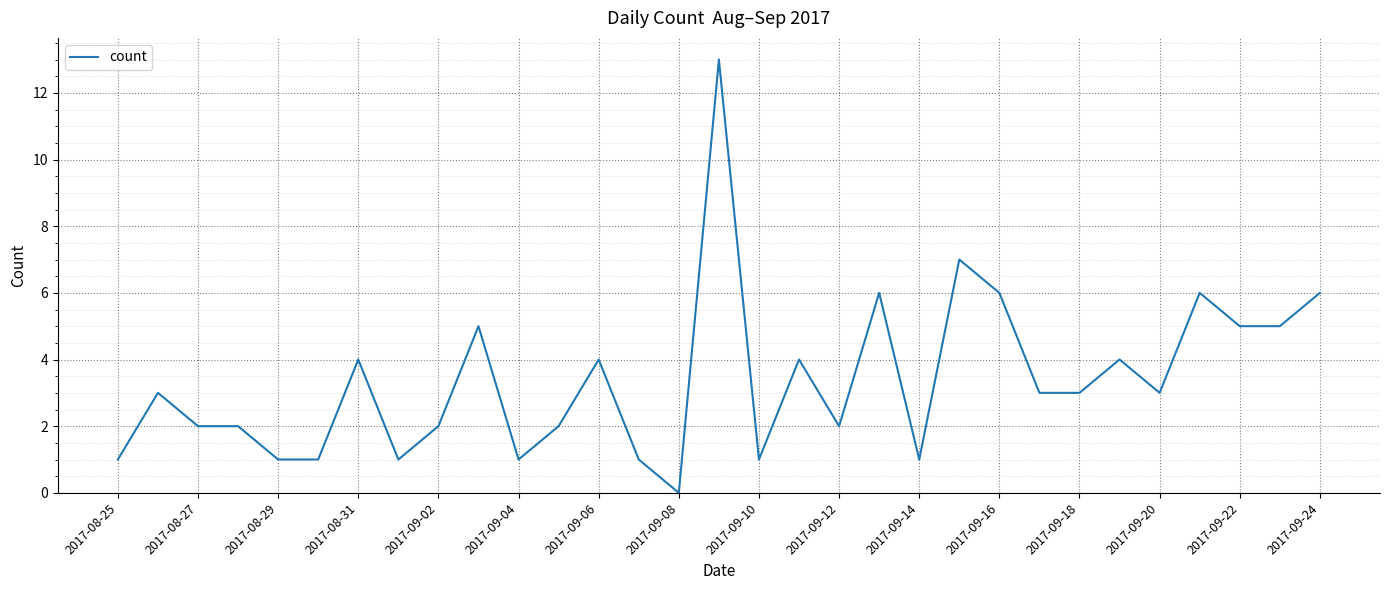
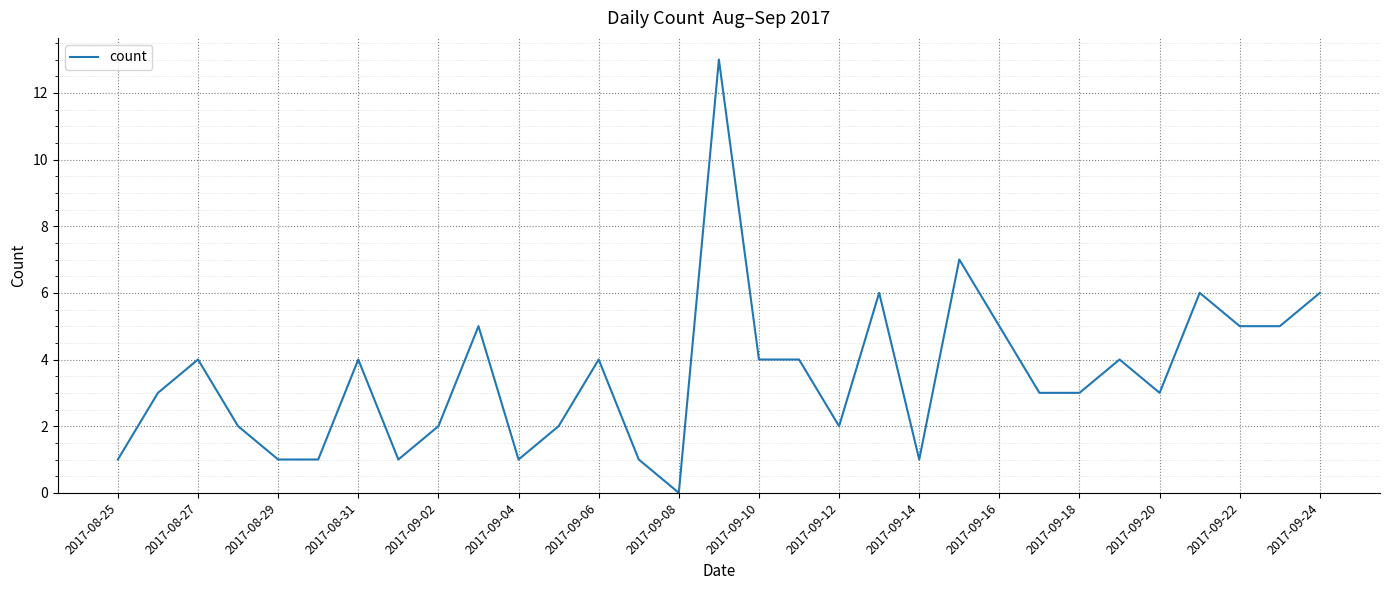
2017-08-27: 2 -> 4
2017-09-10: 1 -> 4
2017-09-16: 6 -> 5
